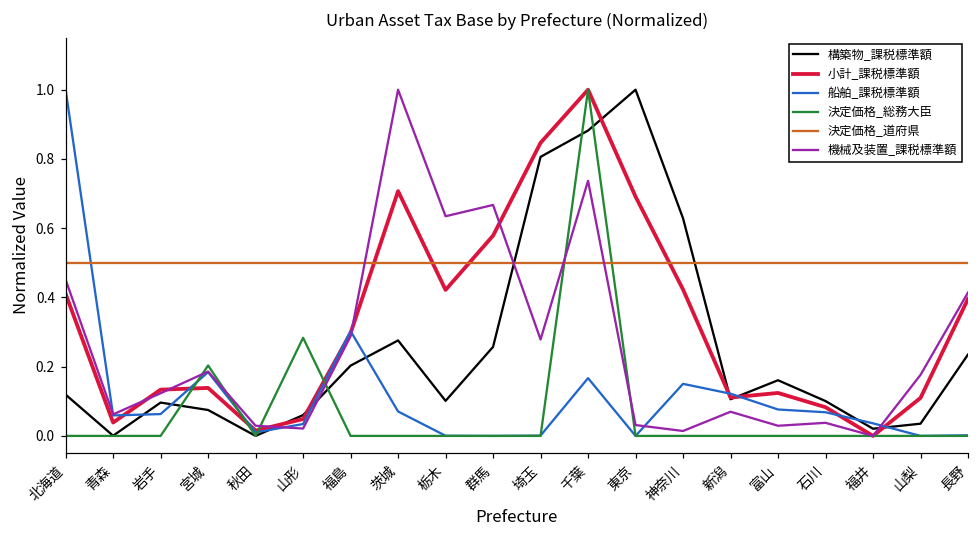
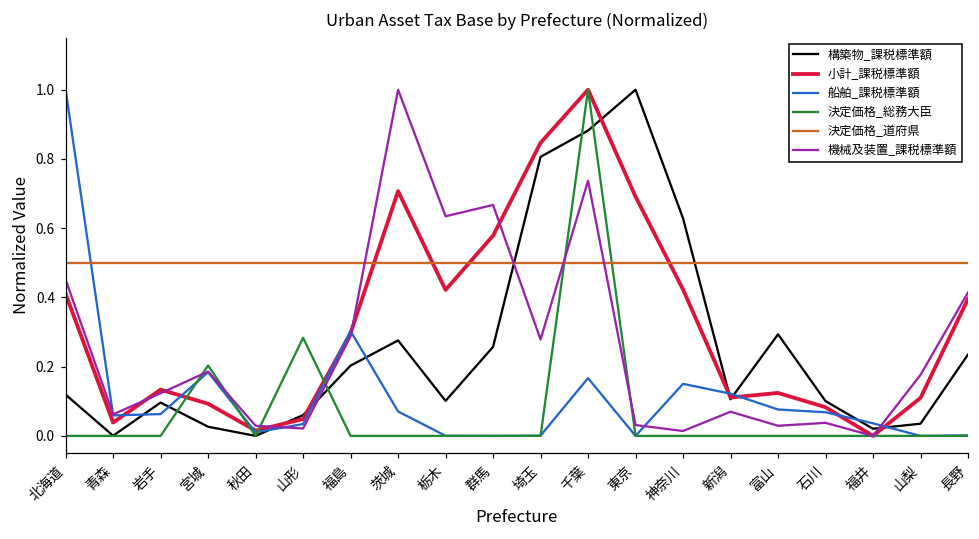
構築物_課税標準額, 宮城: 0.07 -> 0.03
小計_課税標準額, 宮城: 0.14 -> 0.09
構築物_課税標準額, 富山: 0.16 -> 0.29
